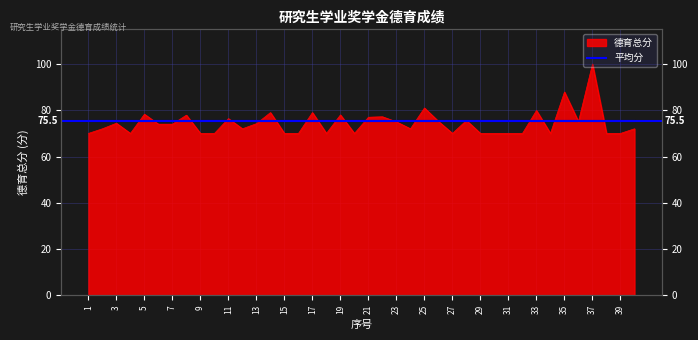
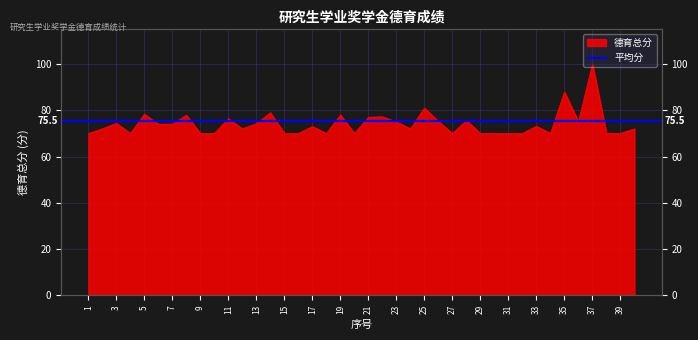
德育总分, 17: 79 -> 73
德育总分, 33: 80 -> 73
